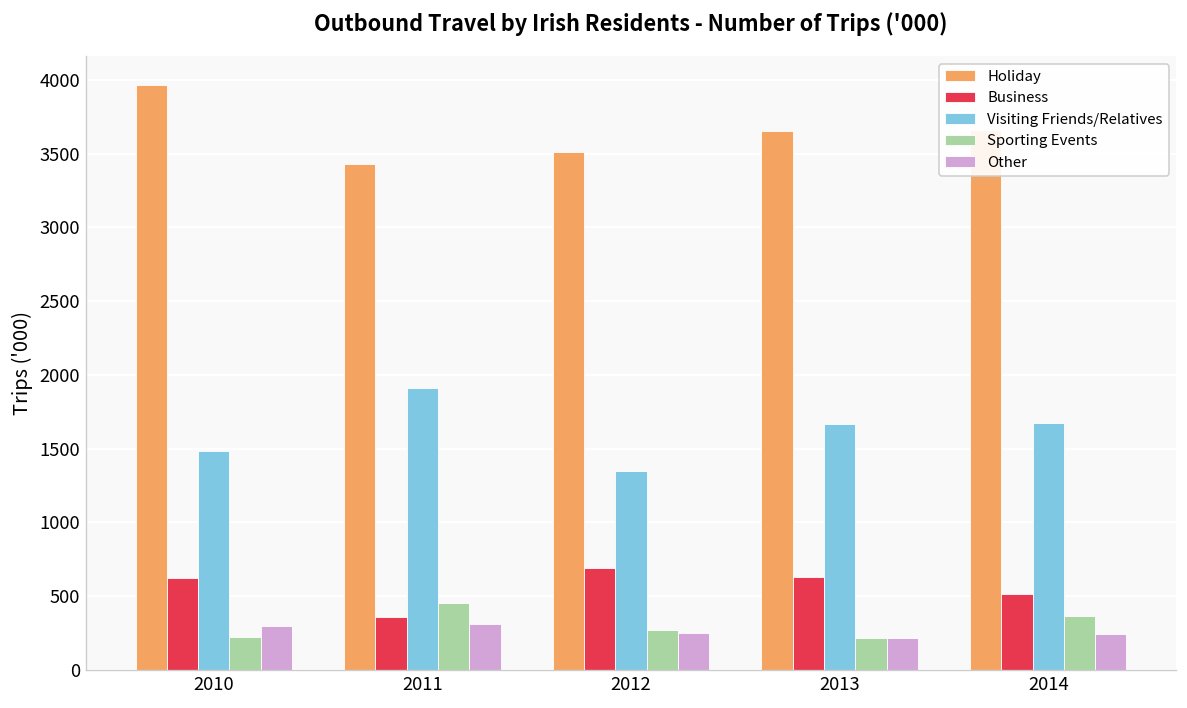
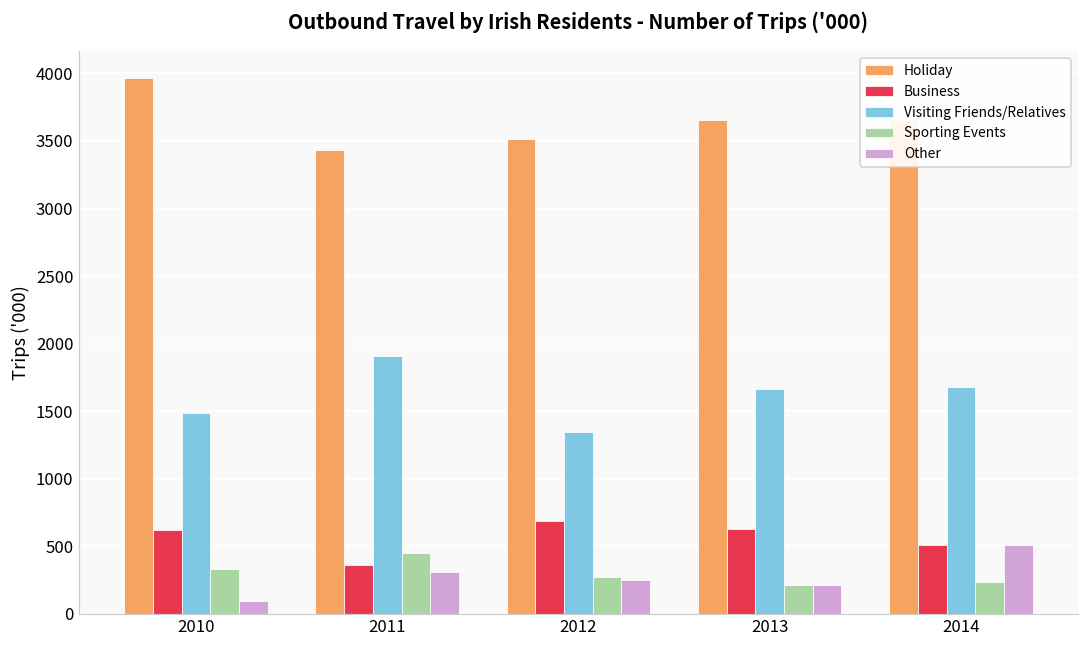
Sporting Events, 2010: 220 -> 330
Other, 2010: 300 -> 90
Sporting Events, 2014: 360 -> 240
Other, 2014: 250 -> 510
